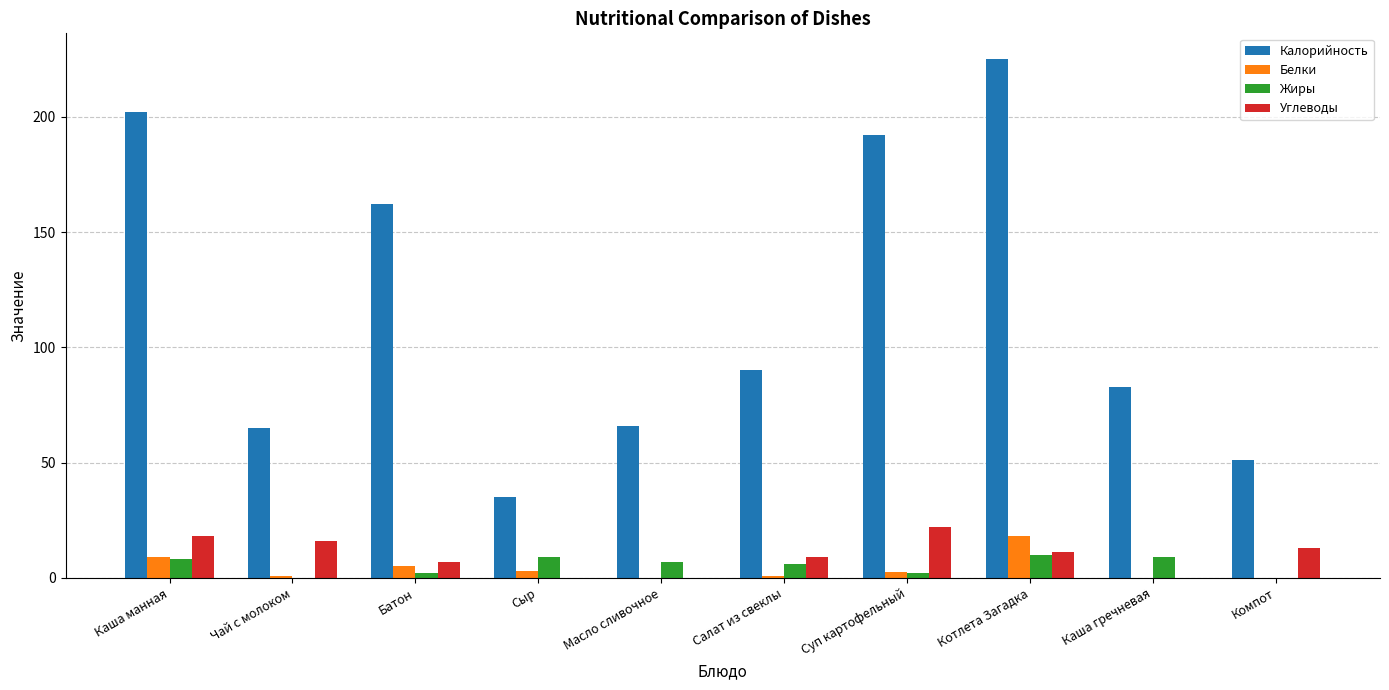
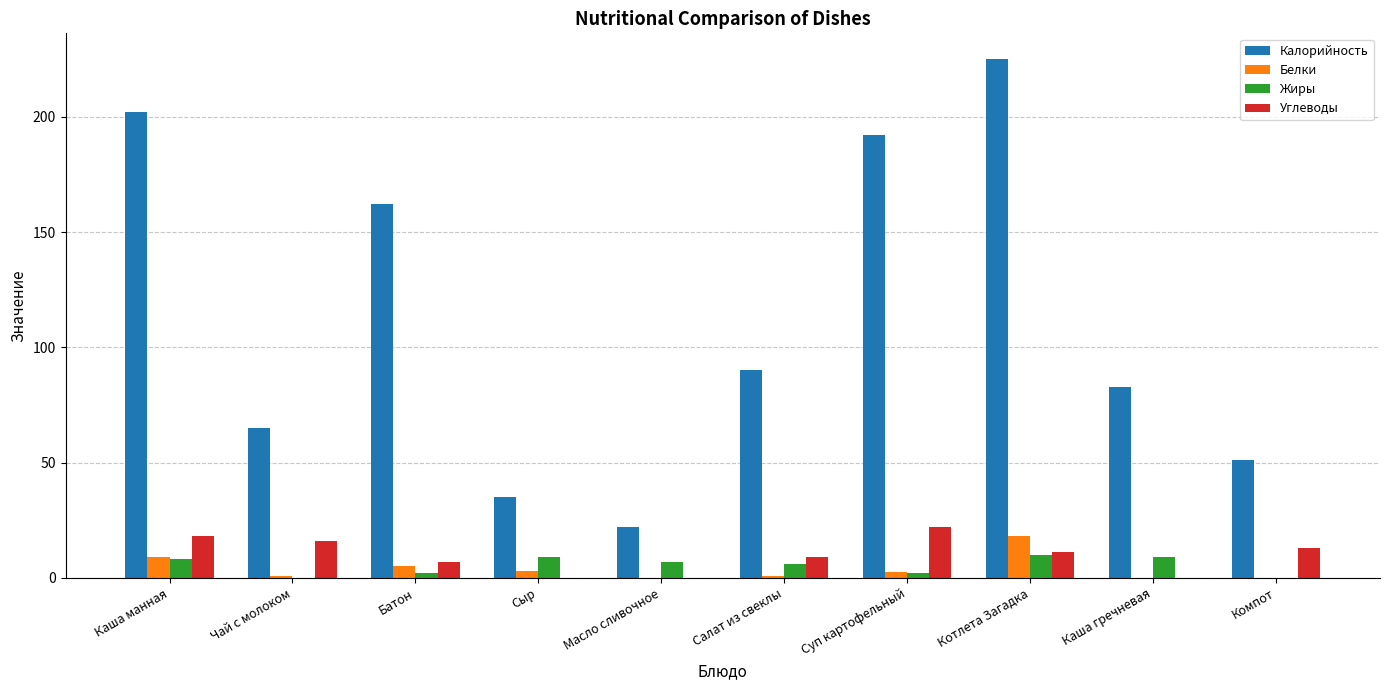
Калорийность, Масло сливочное: 66 -> 22
